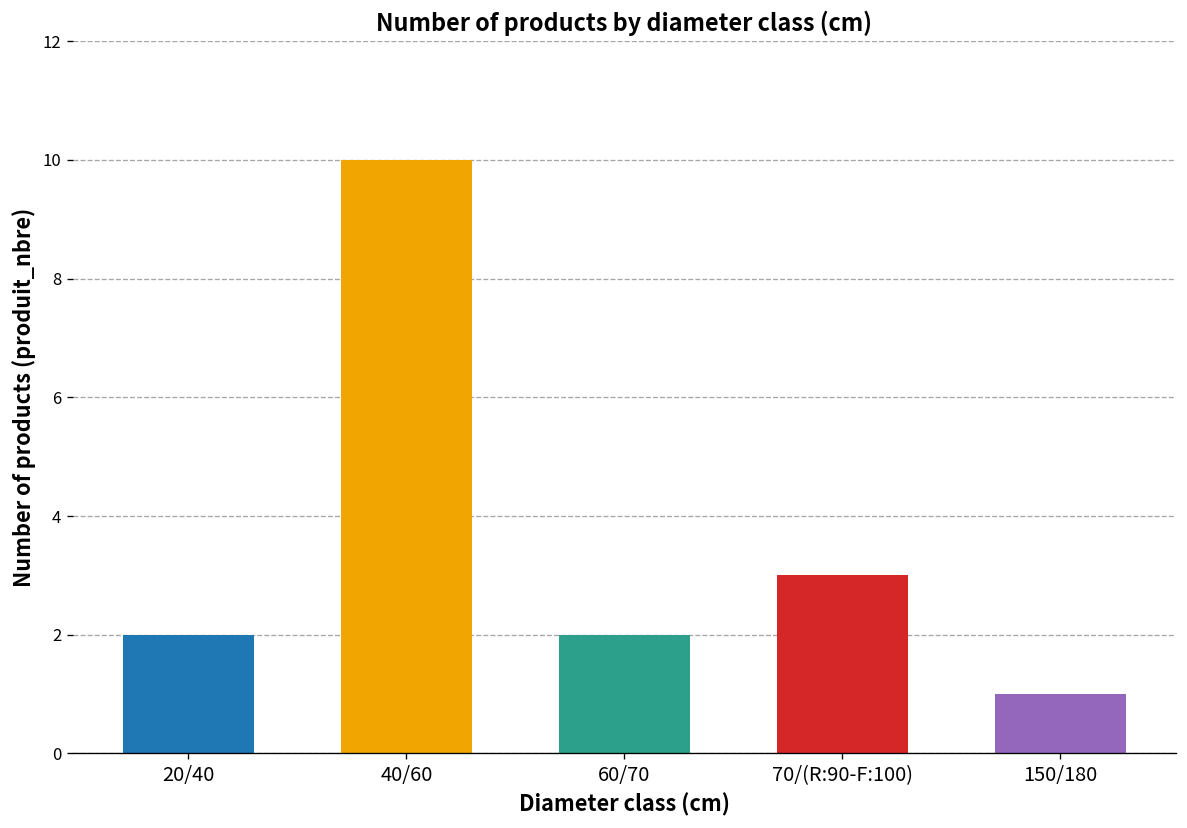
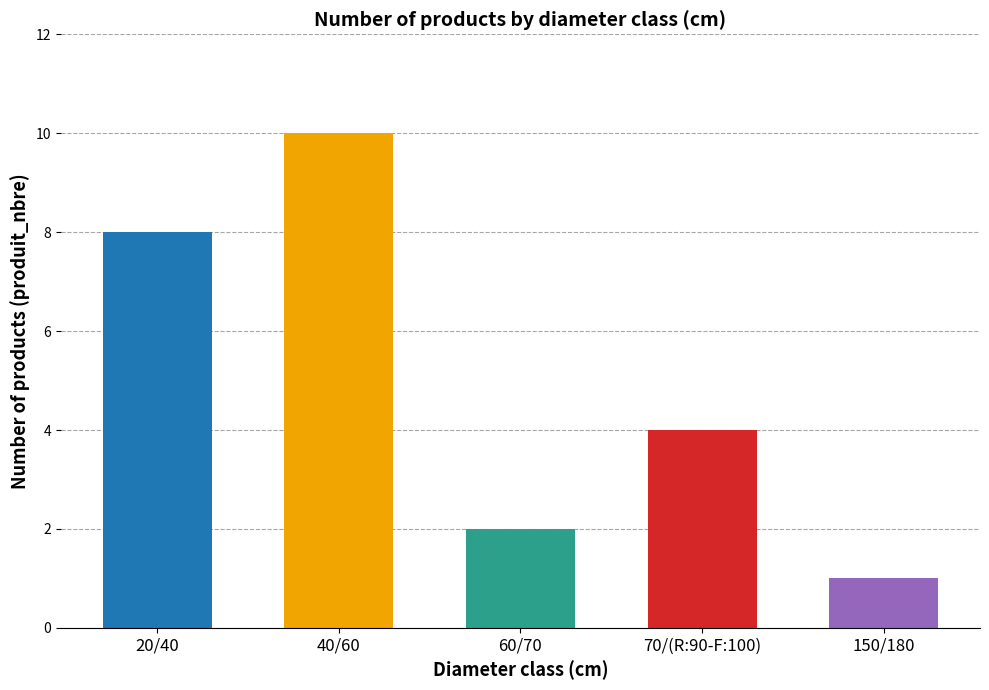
20/40: 2 -> 8
70/(R:90-F:100): 3 -> 4
